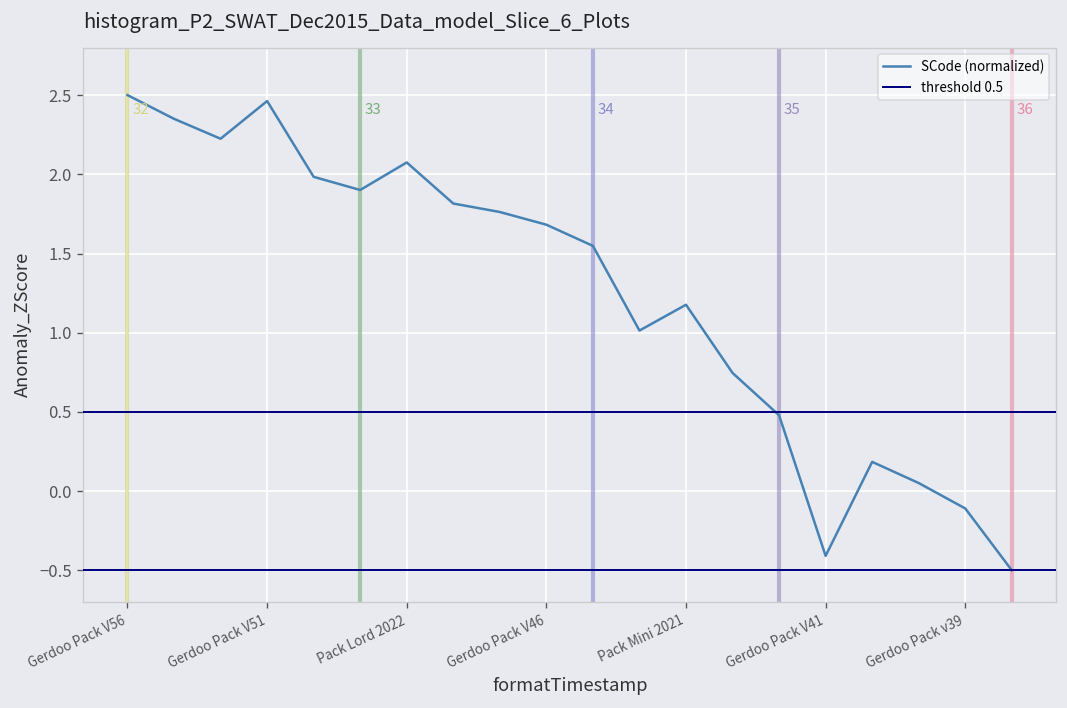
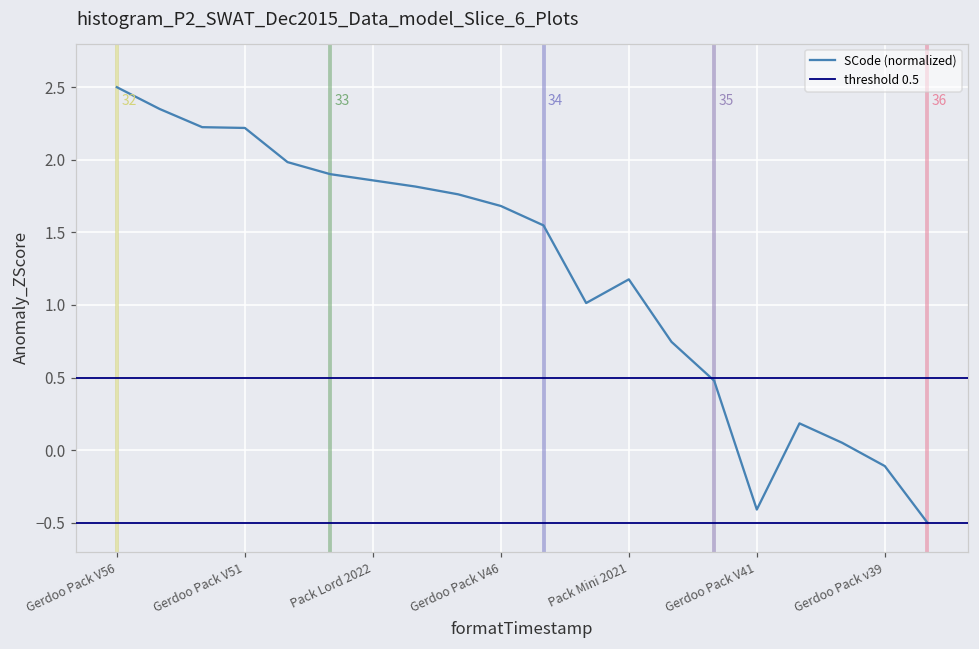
Gerdoo Pack V51: 2.46 -> 2.22
Pack Lord 2022: 2.07 -> 1.86
